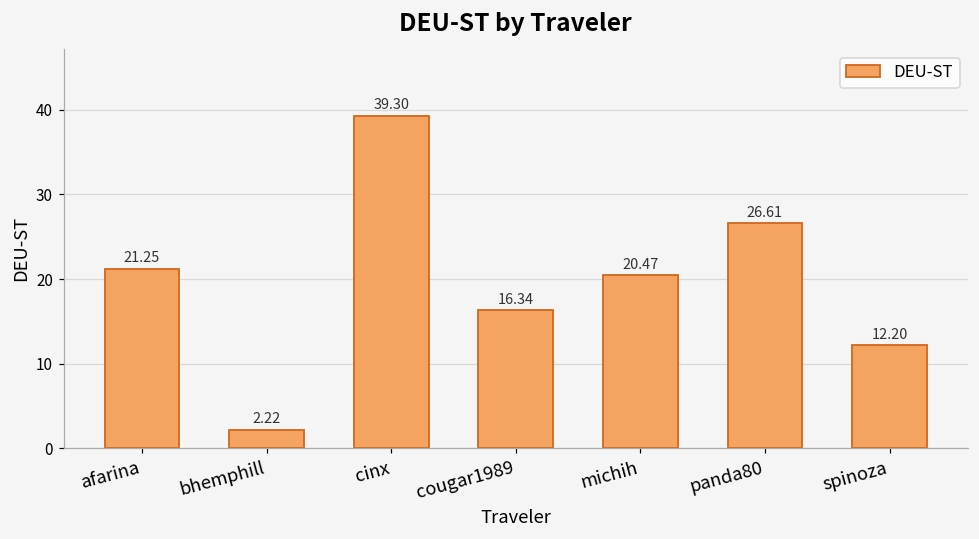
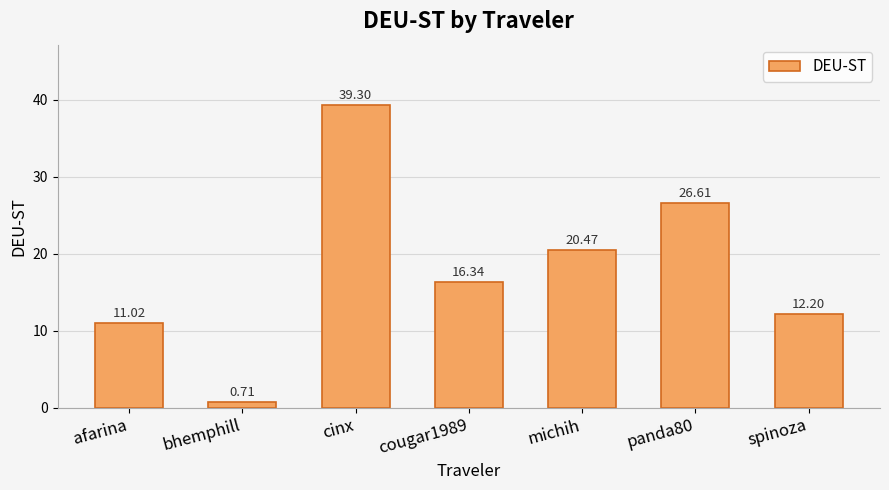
afarina: 21.25 -> 11.02
bhemphill: 2.22 -> 0.71
